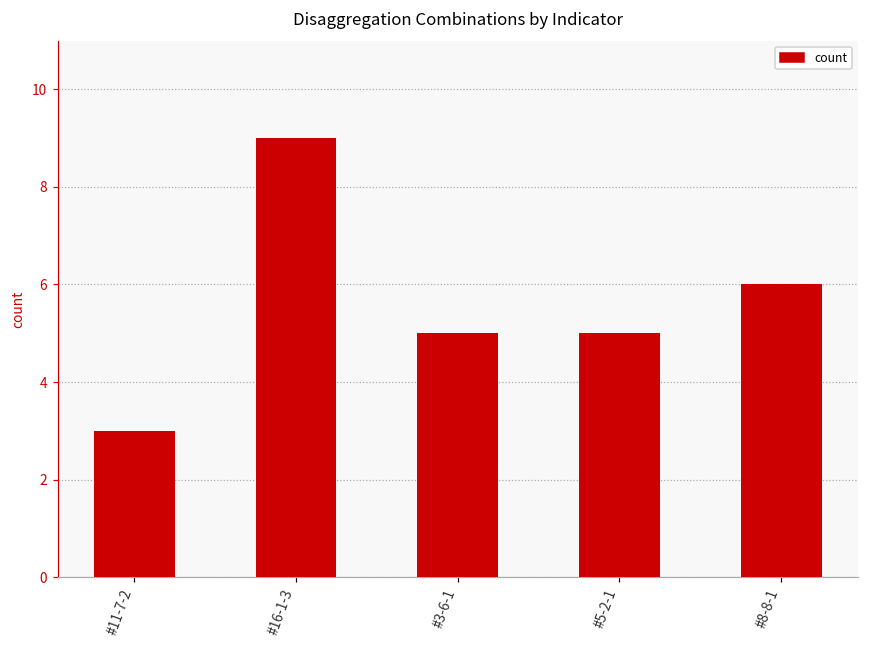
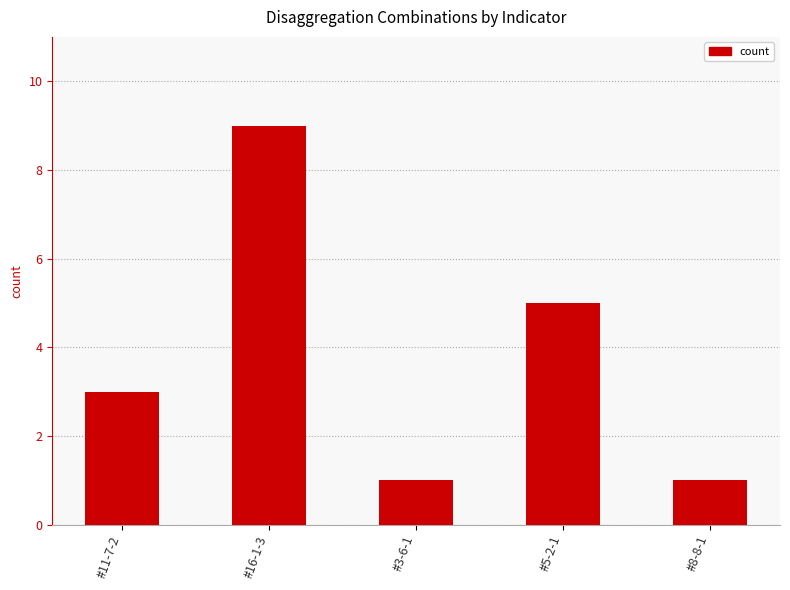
#3-6-1: 5 -> 1
#8-8-1: 6 -> 1
